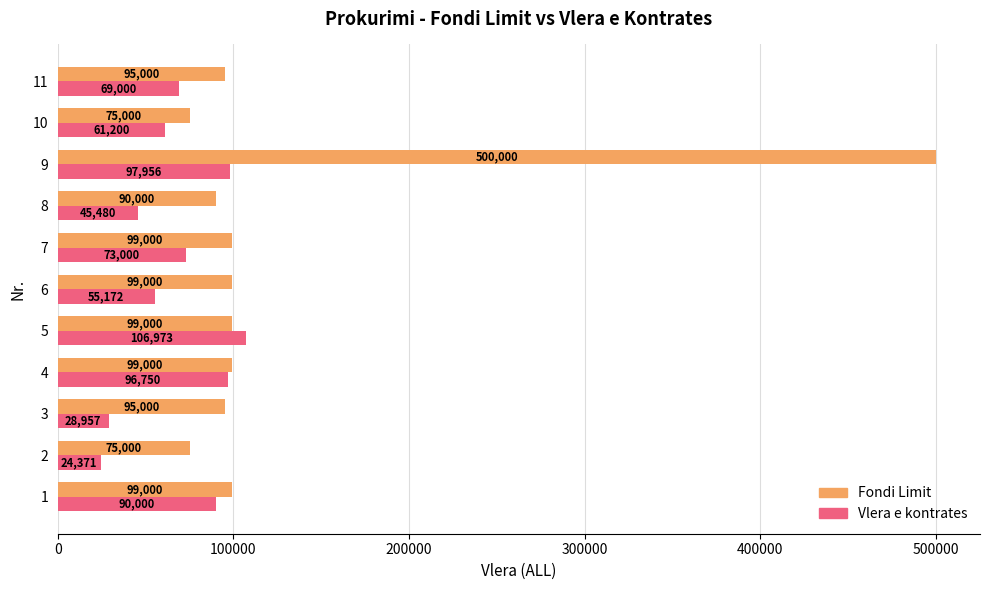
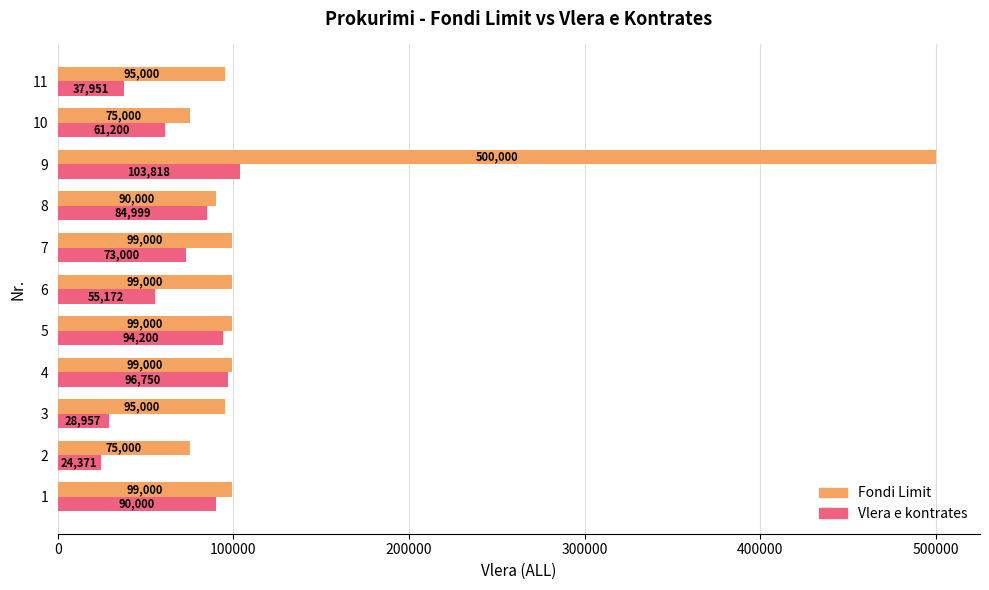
Vlera e kontrates, 11: 69,000 -> 37,951
Vlera e kontrates, 9: 97,956 -> 103,818
Vlera e kontrates, 8: 45,480 -> 84,999
Vlera e kontrates, 5: 106,973 -> 94,200
